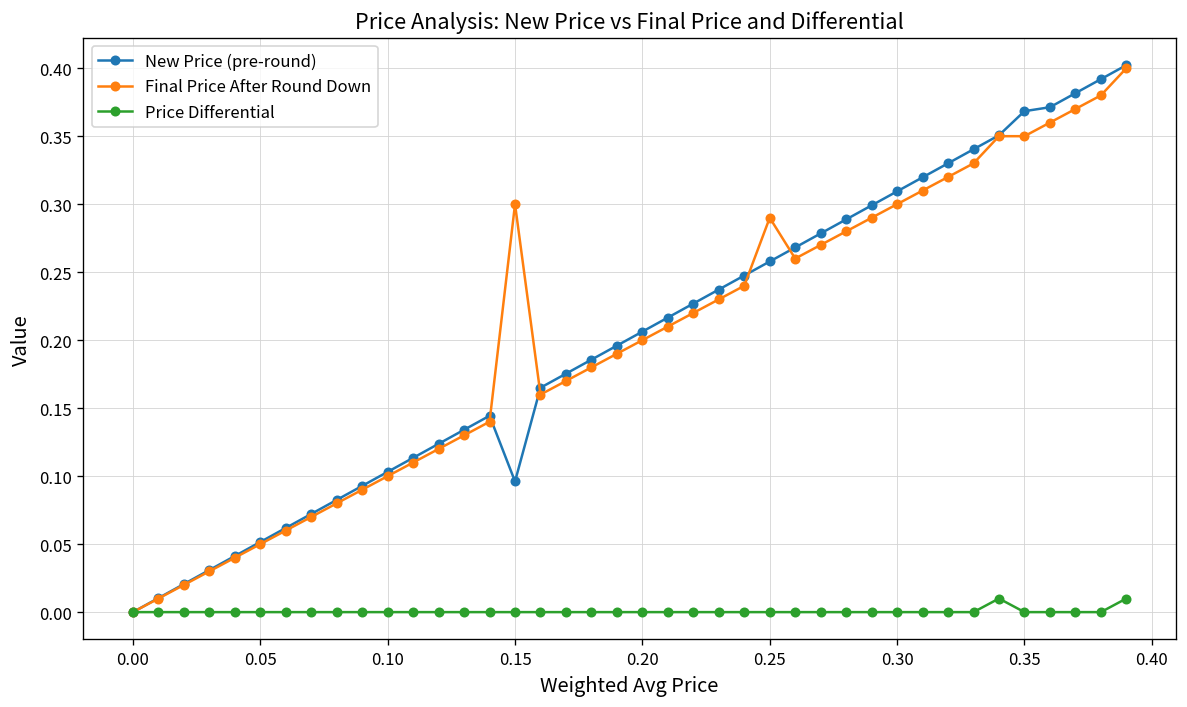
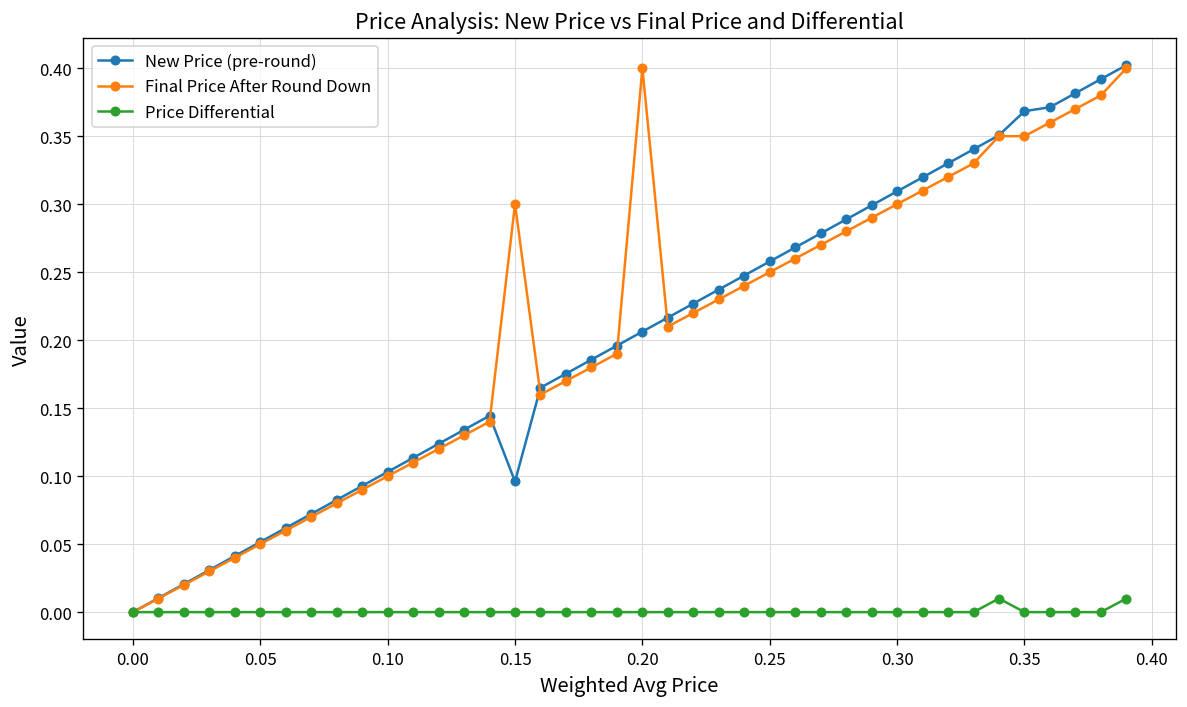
Final Price After Round Down, 0.20: 0.2 -> 0.4
Final Price After Round Down, 0.25: 0.29 -> 0.25
